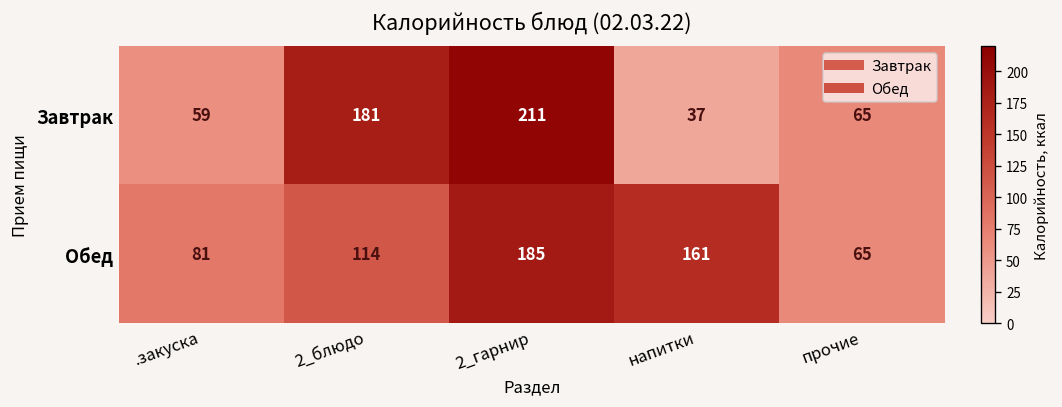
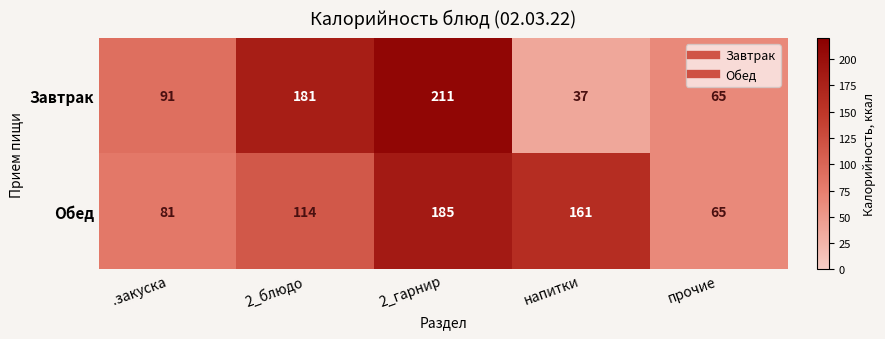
Завтрак, .закуска: 59 -> 91
